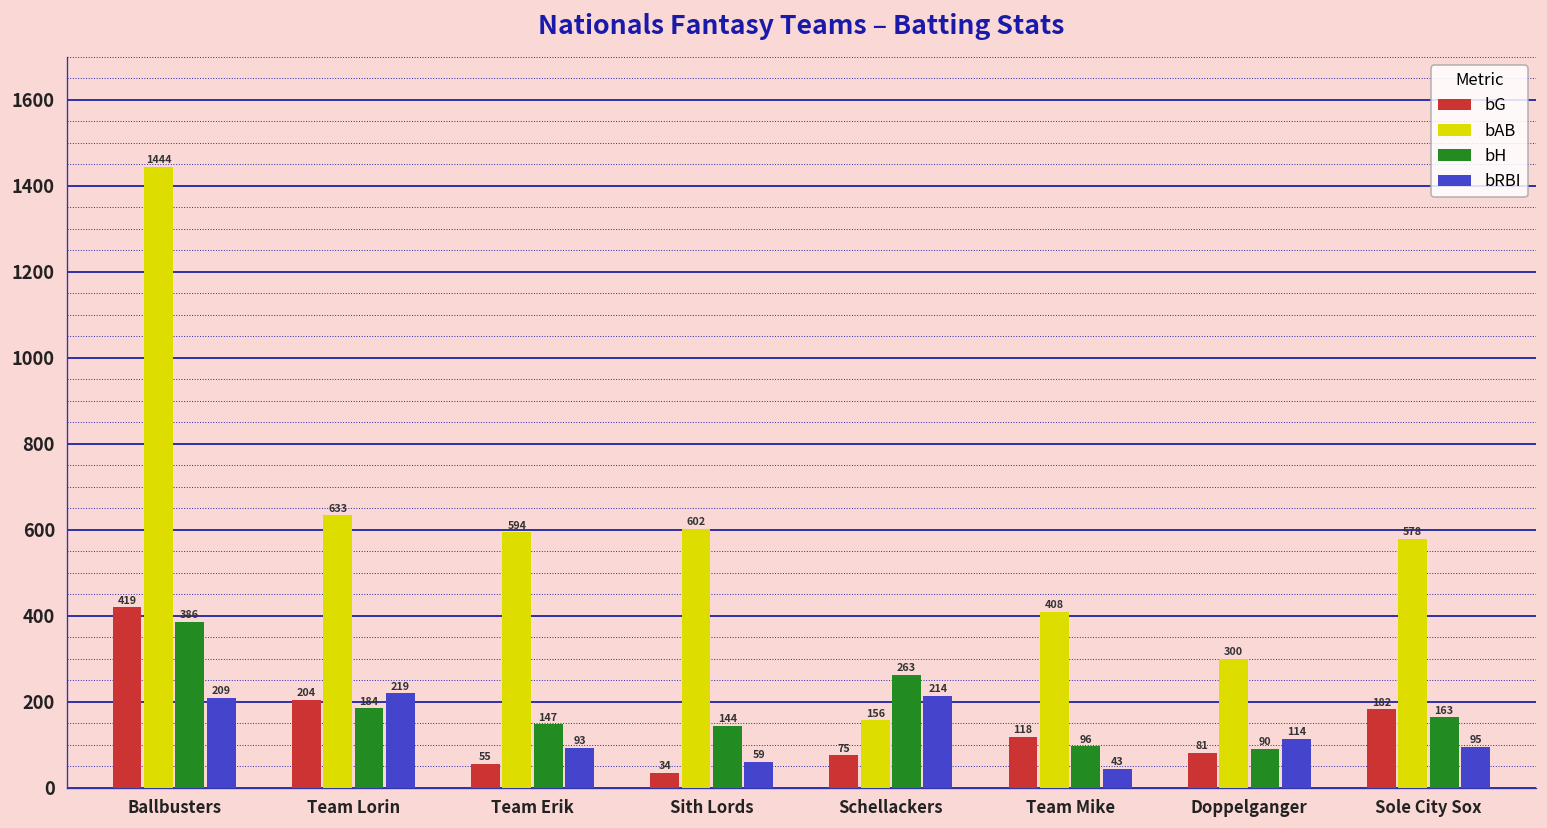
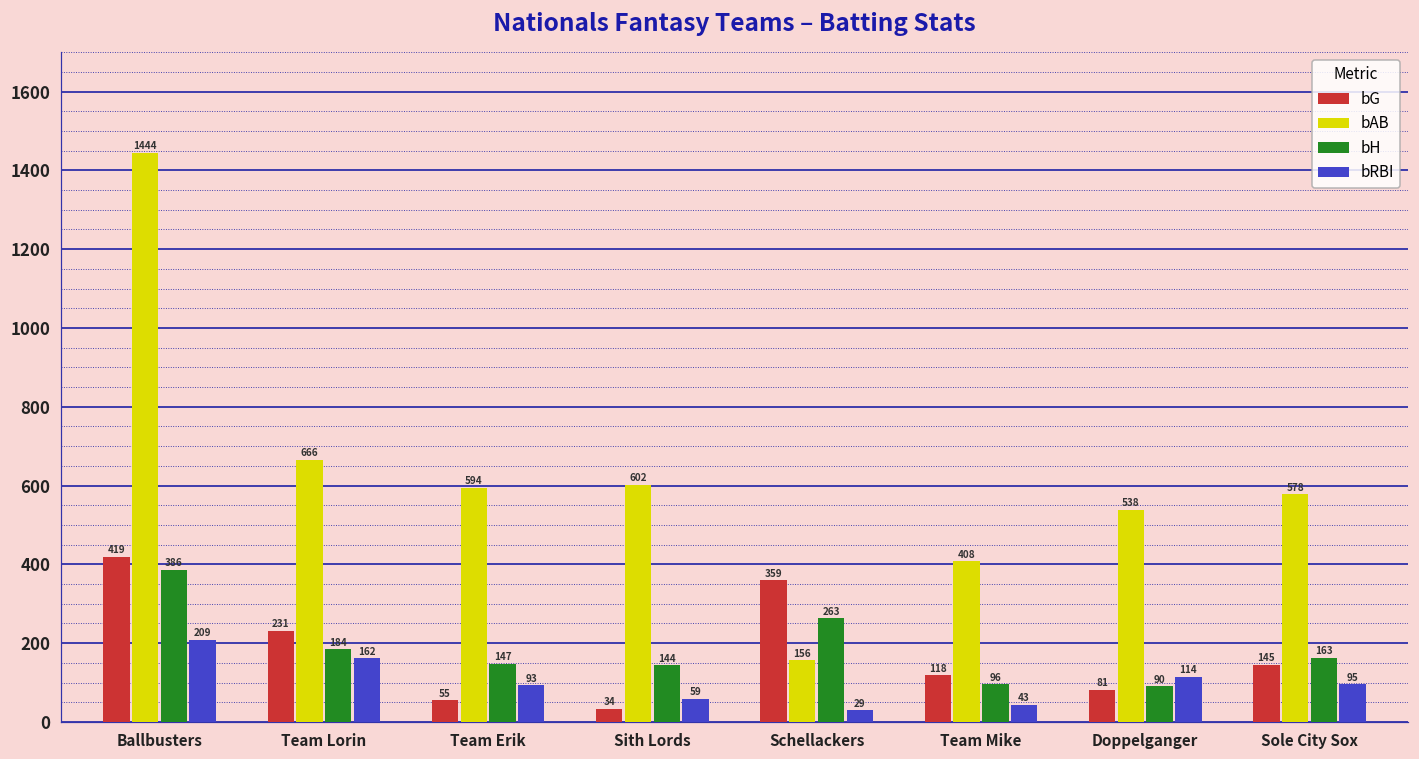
bG, Team Lorin: 204 -> 231
bAB, Team Lorin: 633 -> 666
bRBI, Team Lorin: 219 -> 162
bG, Schellackers: 75 -> 359
bRBI, Schellackers: 214 -> 29
bAB, Doppelganger: 300 -> 538
bG, Sole City Sox: 182 -> 145
